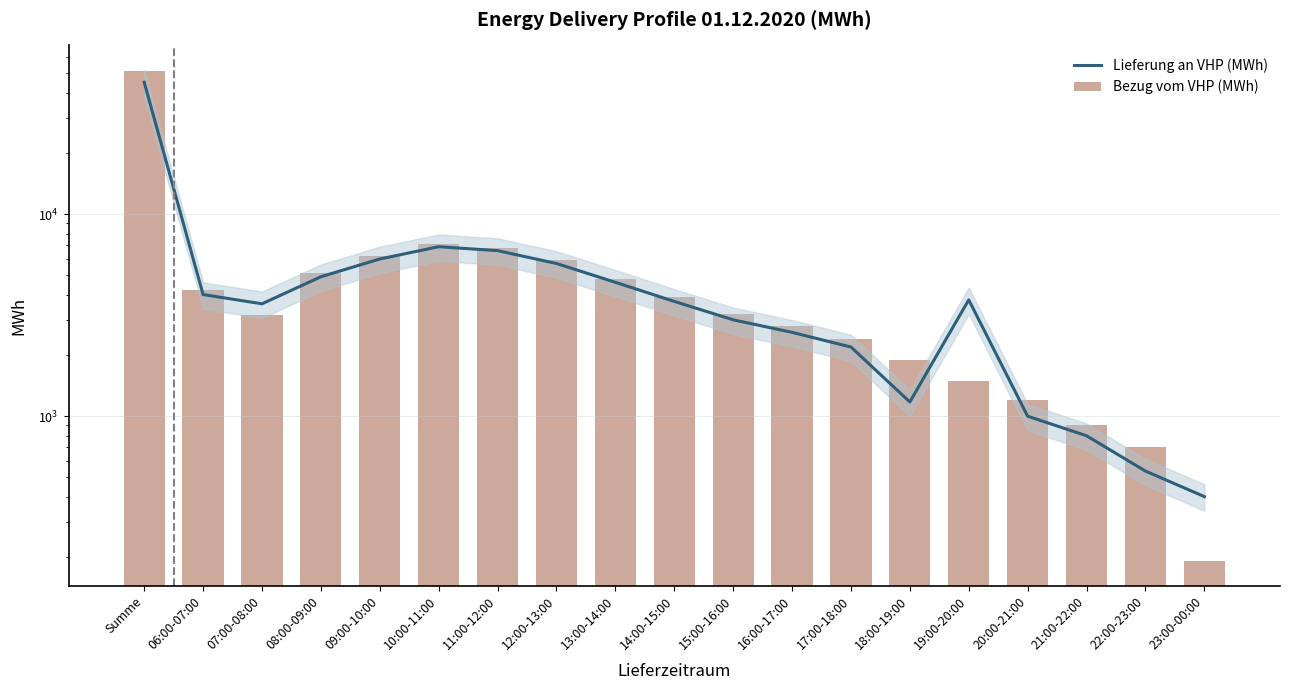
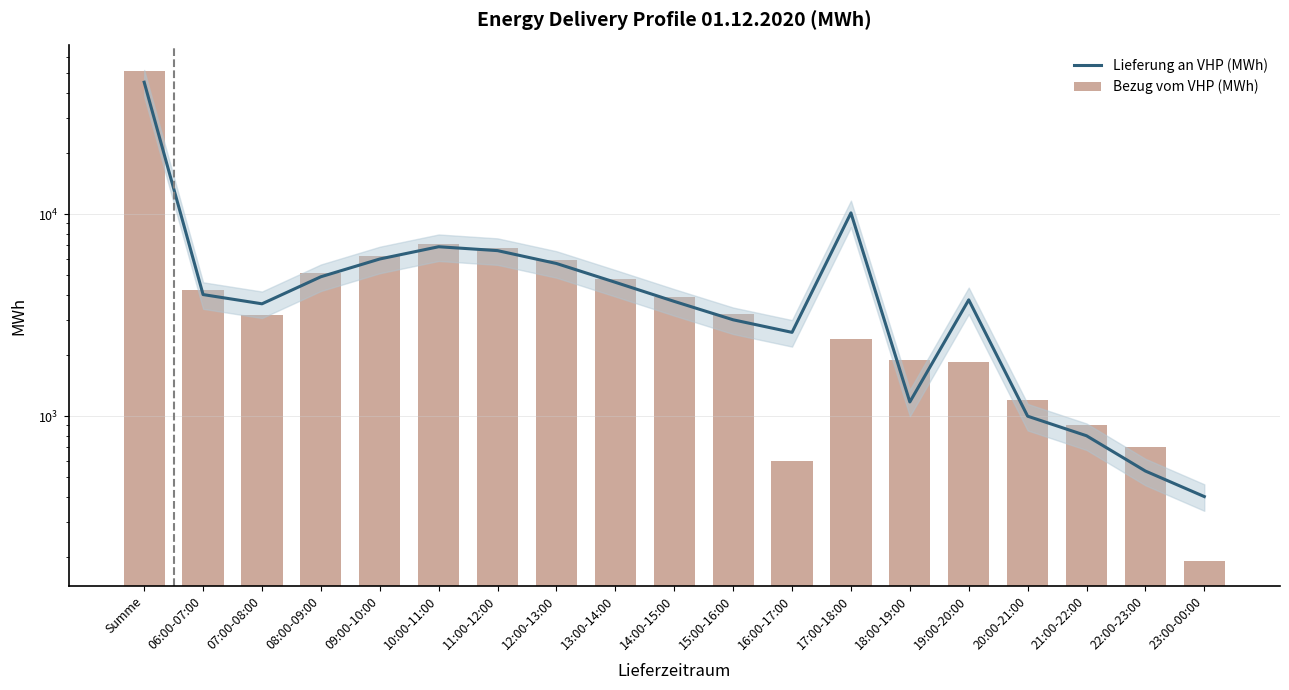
Bezug vom VHP (MWh), 16:00-17:00: 2800 -> 600
Lieferung an VHP (MWh), 17:00-18:00: 2200 -> 10000
Bezug vom VHP (MWh), 19:00-20:00: 1500 -> 1900
